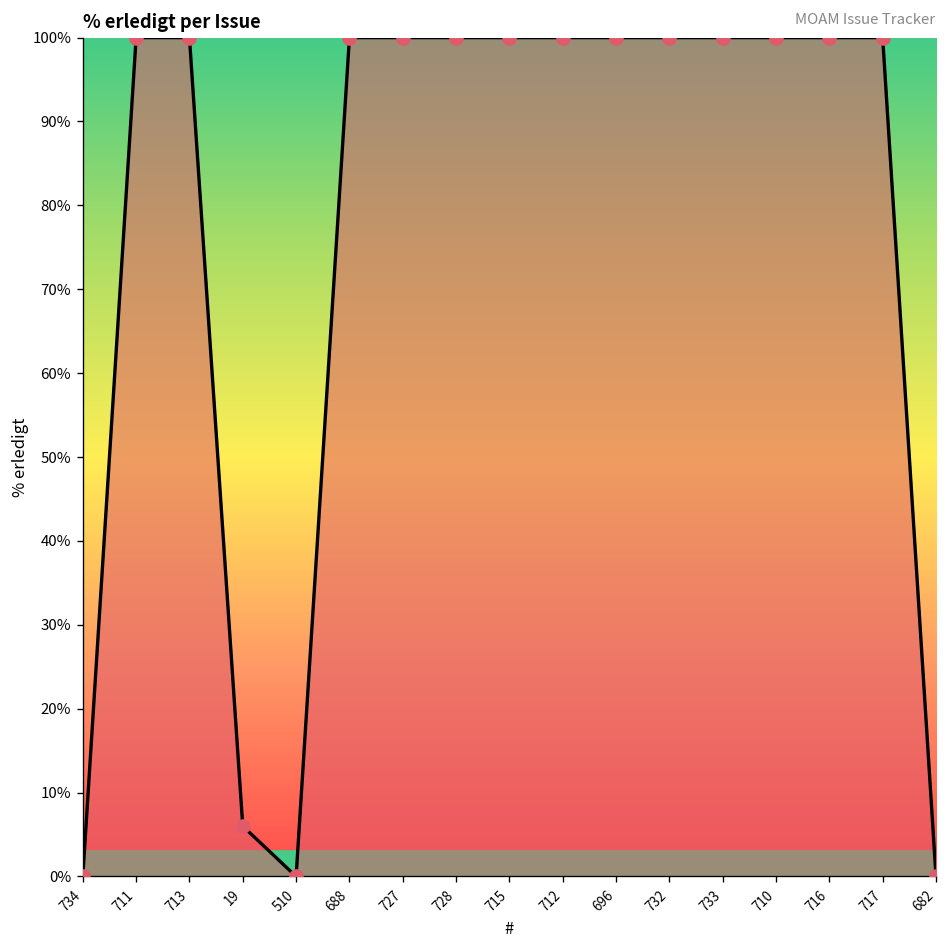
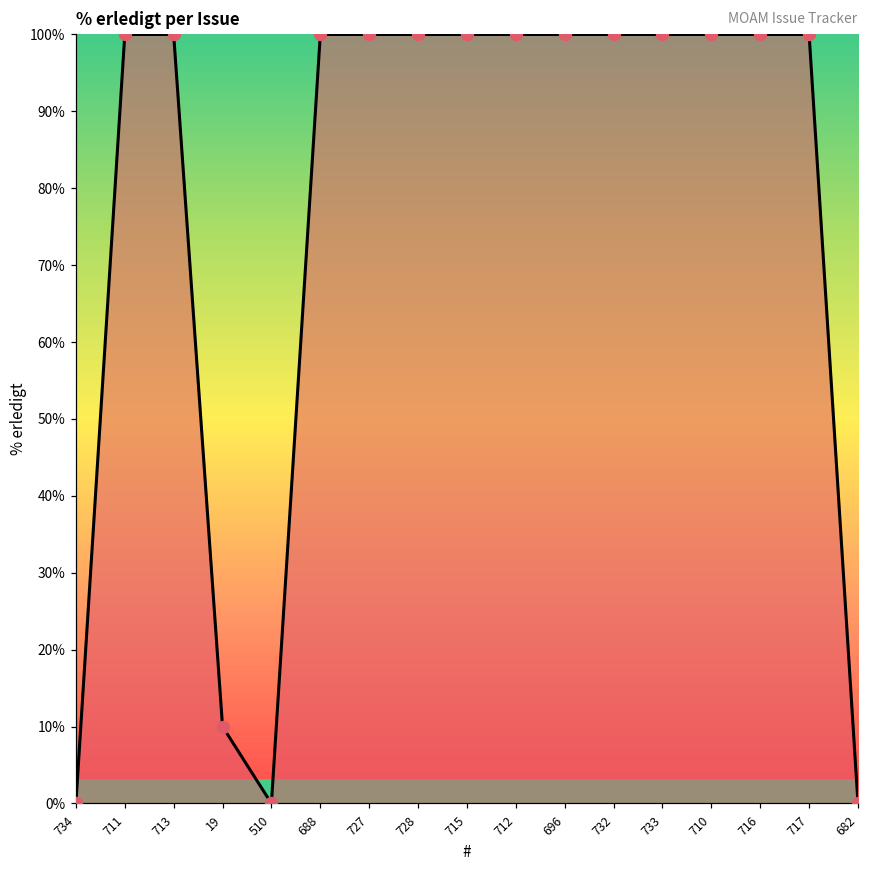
19: 6% -> 10%
